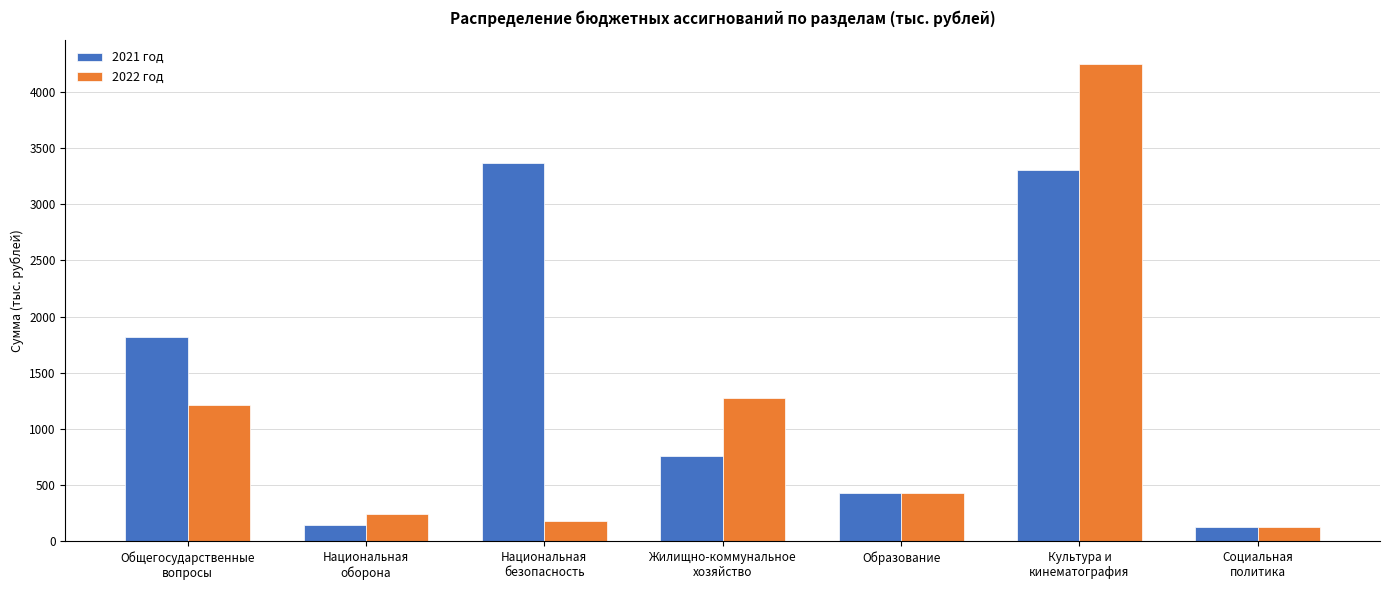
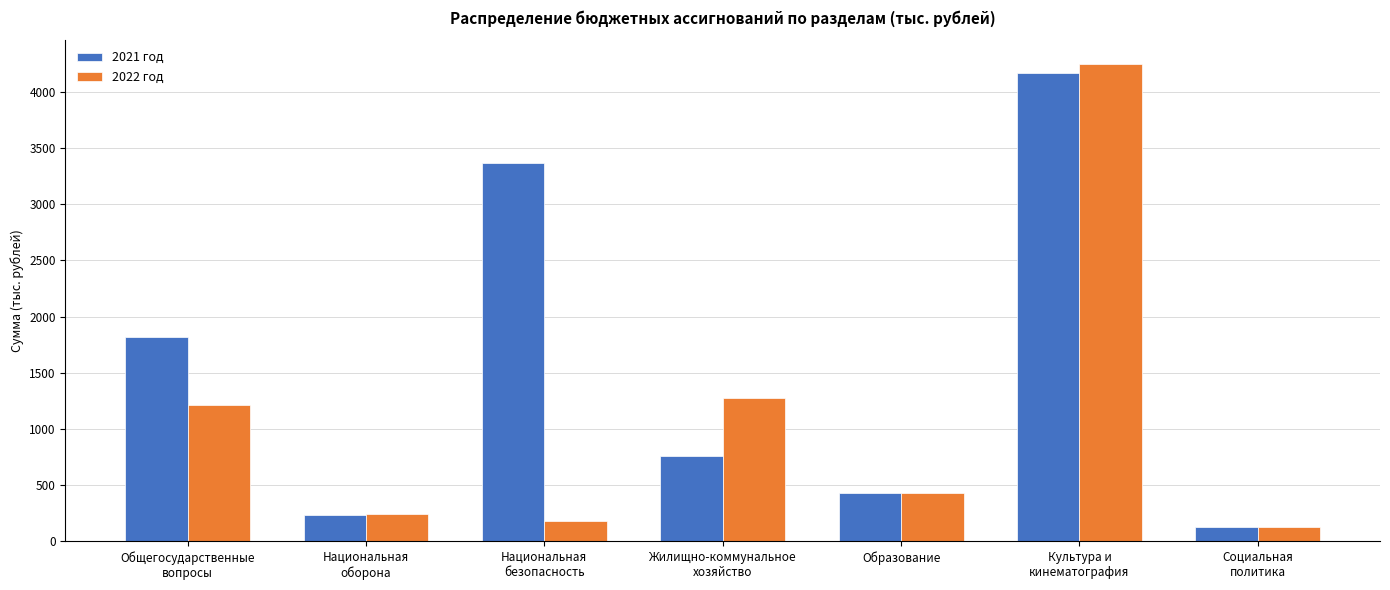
2021 год, Национальная оборона: 150 -> 240
2021 год, Культура и кинематография: 3300 -> 4170
